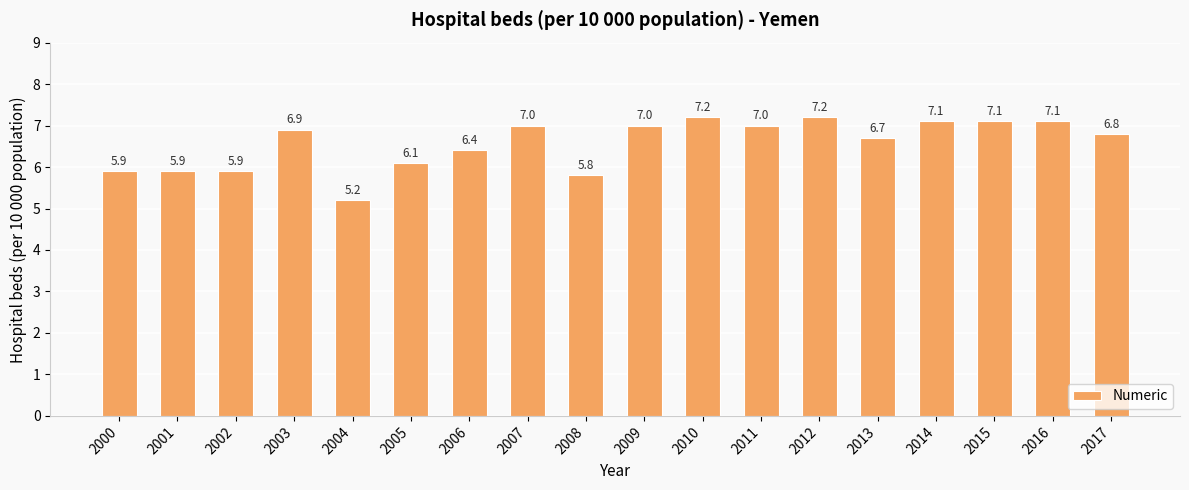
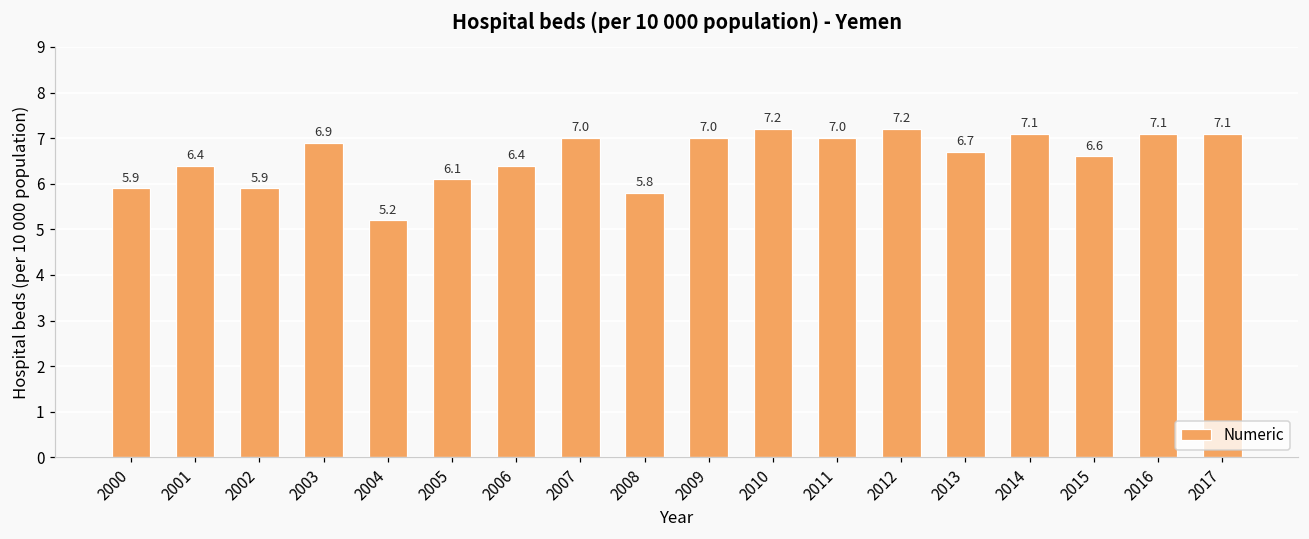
2001: 5.9 -> 6.4
2015: 7.1 -> 6.6
2017: 6.8 -> 7.1
